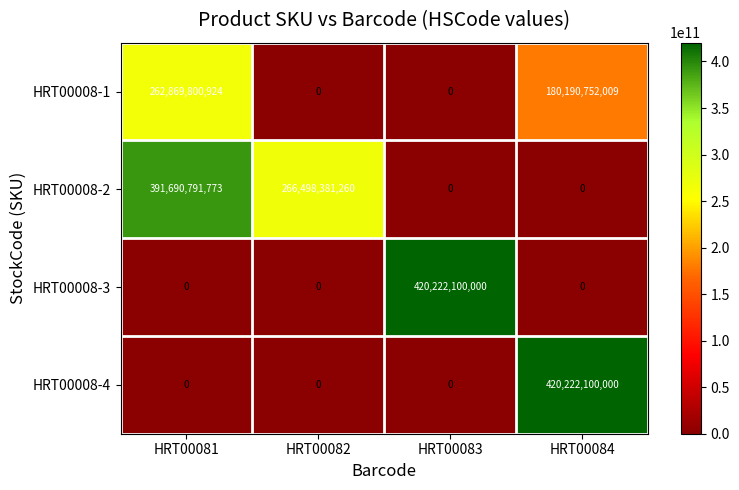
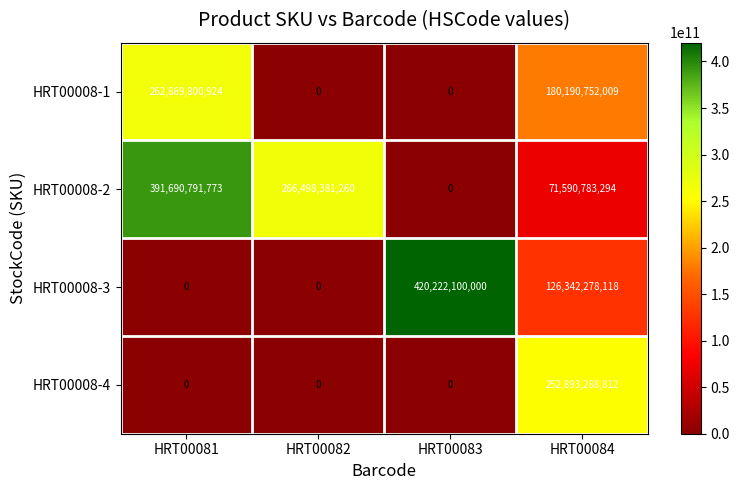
HRT00008-2, HRT00084: 0 -> 71,590,783,294
HRT00008-3, HRT00084: 0 -> 126,342,278,118
HRT00008-4, HRT00084: 420,222,100,000 -> 252,893,288,812
